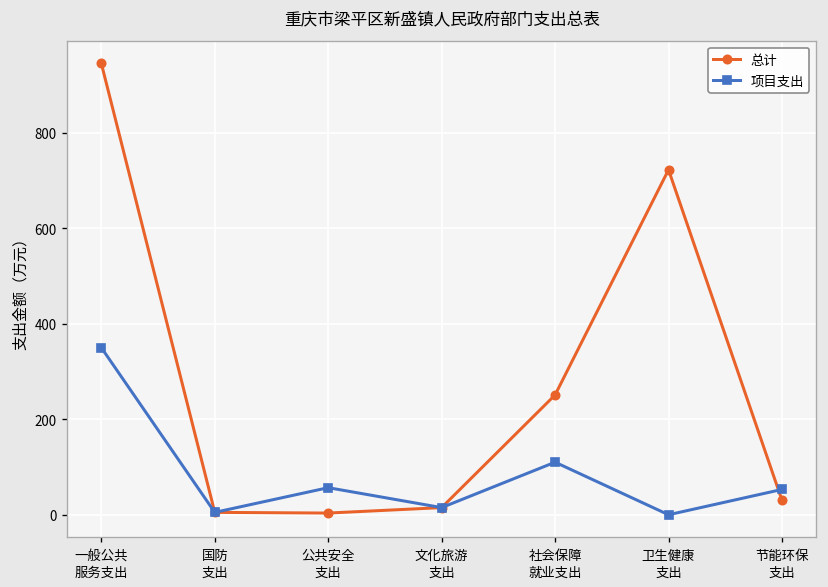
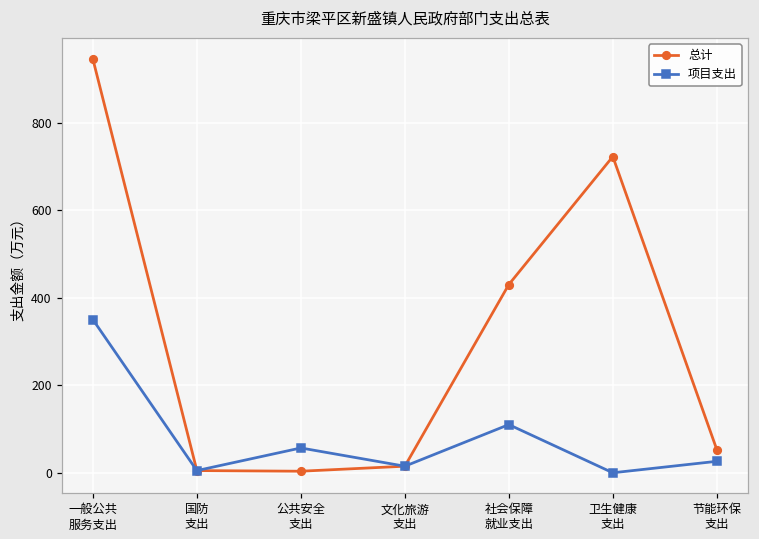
总计, 社会保障 就业支出: 250 -> 430
总计, 节能环保 支出: 30 -> 50
项目支出, 节能环保 支出: 50 -> 30
